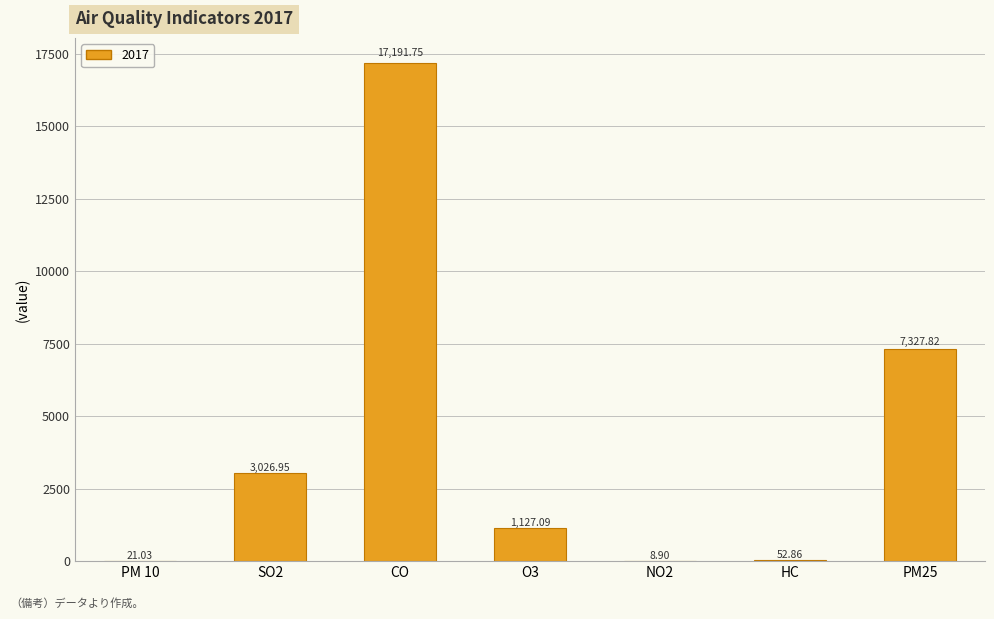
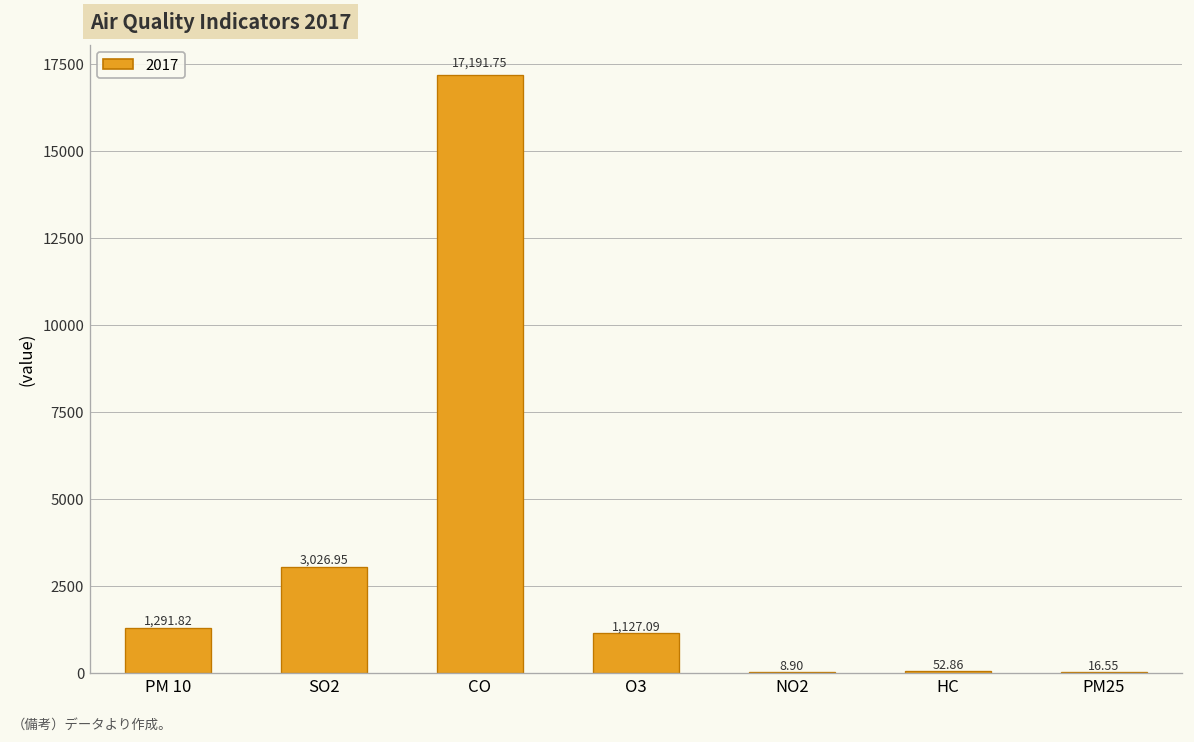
PM 10: 21.03 -> 1,291.82
PM25: 7,327.82 -> 16.55
